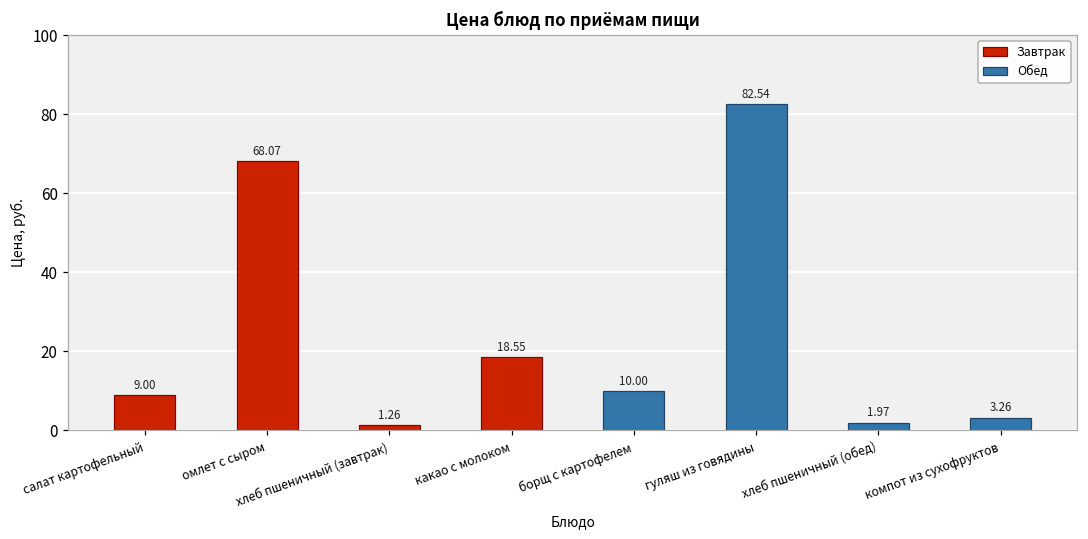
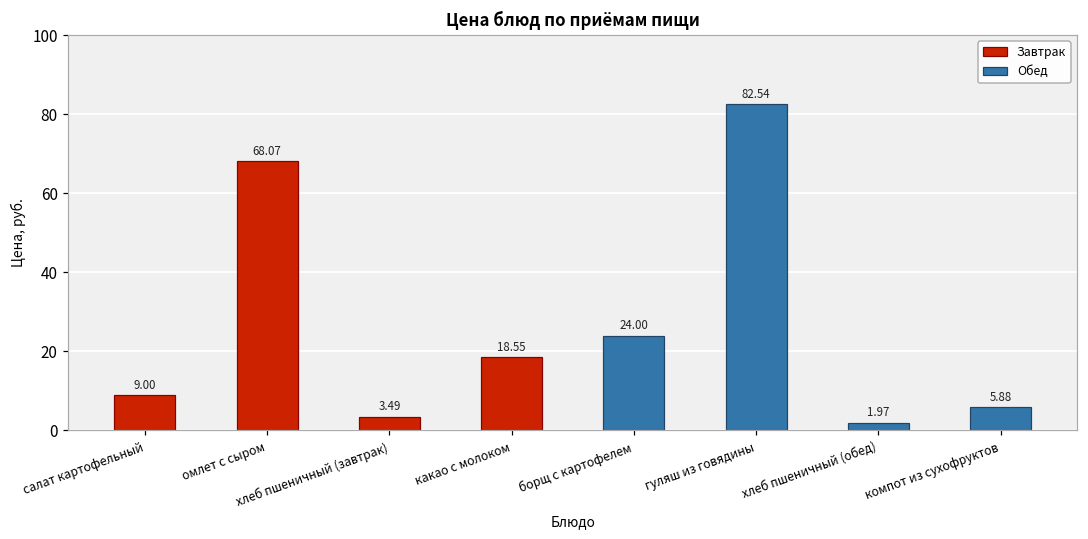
Завтрак, хлеб пшеничный (завтрак): 1.26 -> 3.49
Обед, борщ с картофелем: 10.00 -> 24.00
Обед, компот из сухофруктов: 3.26 -> 5.88
